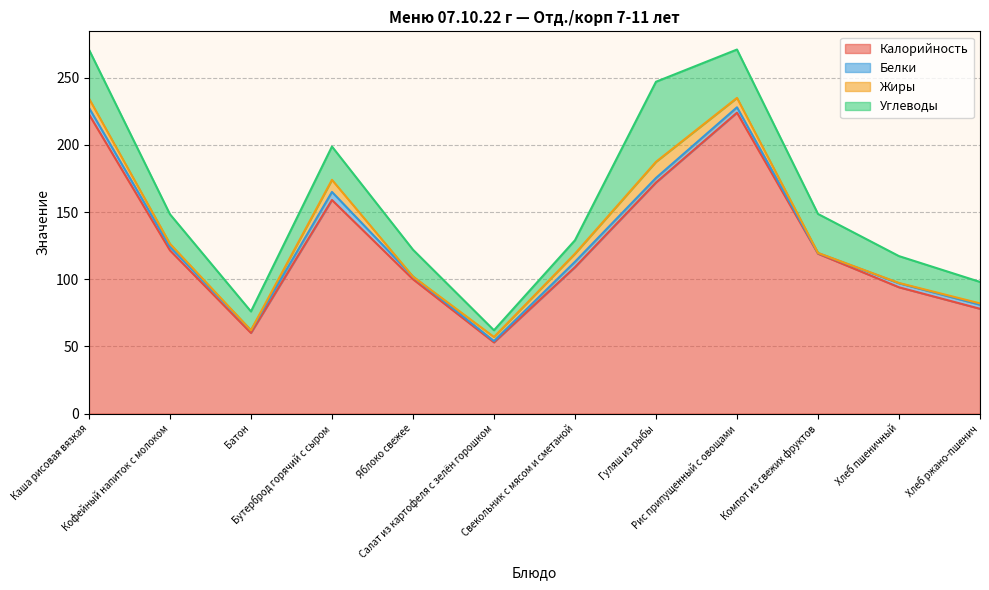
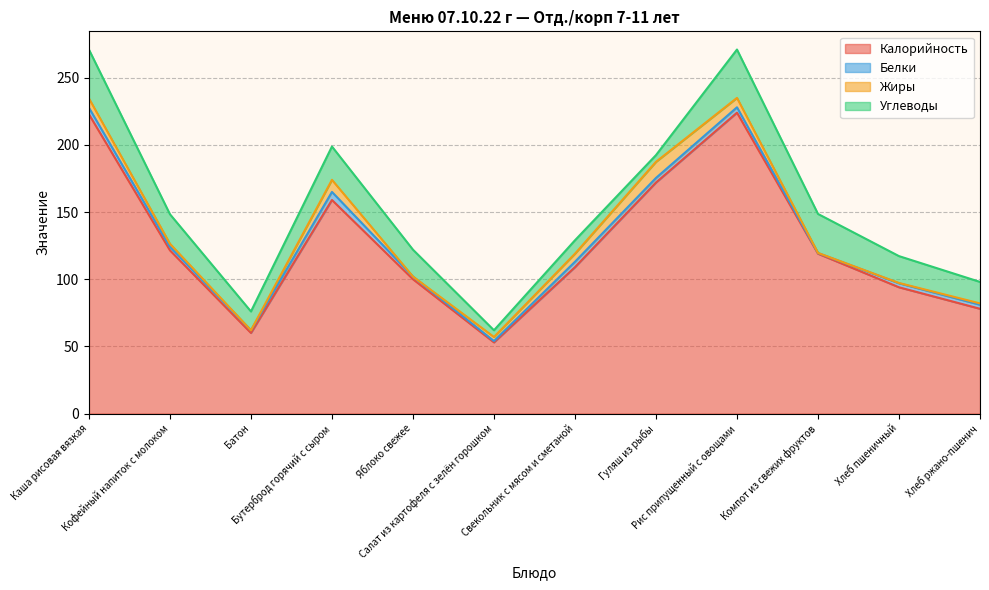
Углеводы, Гуляш из рыбы: 60 -> 5
